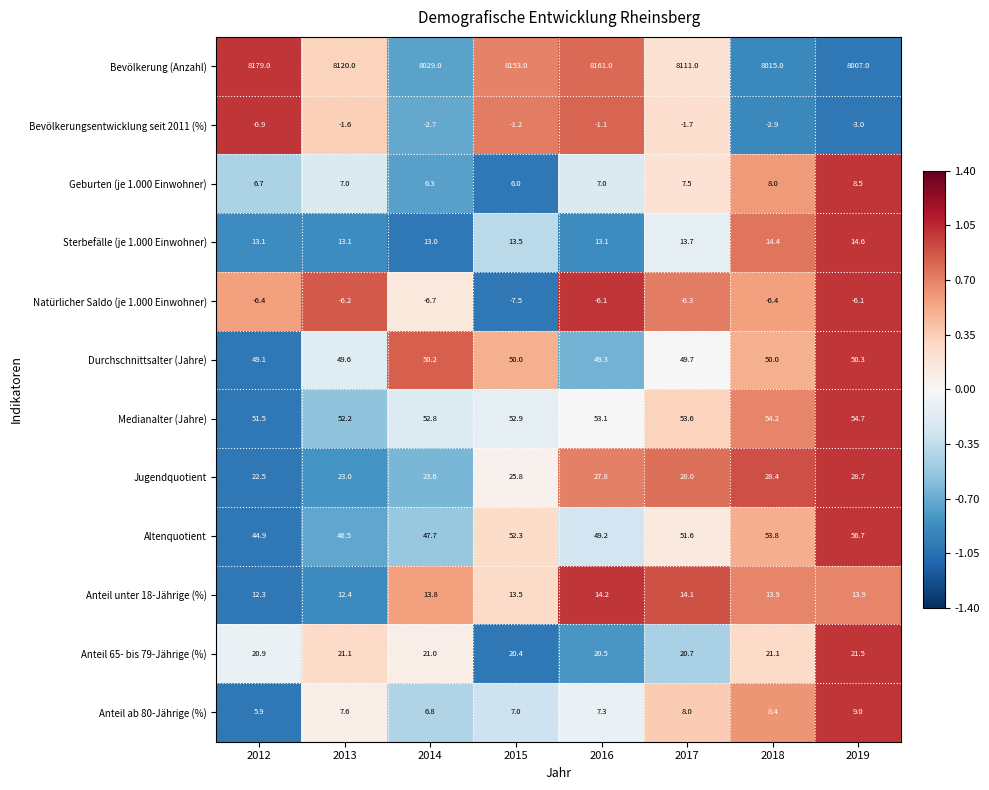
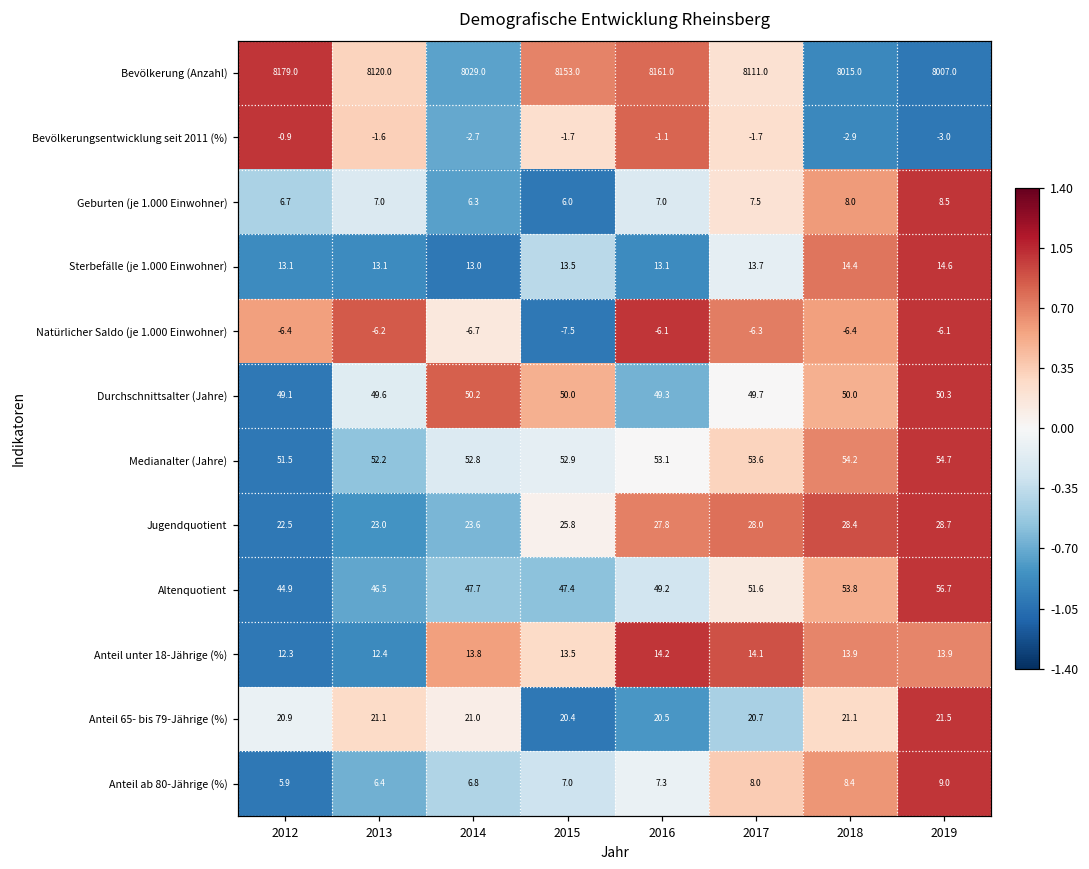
Bevölkerungsentwicklung seit 2011 (%), 2015: -1.2 -> -1.7
Altenquotient, 2015: 52.3 -> 47.4
Anteil ab 80-Jährige (%), 2013: 7.6 -> 6.4
